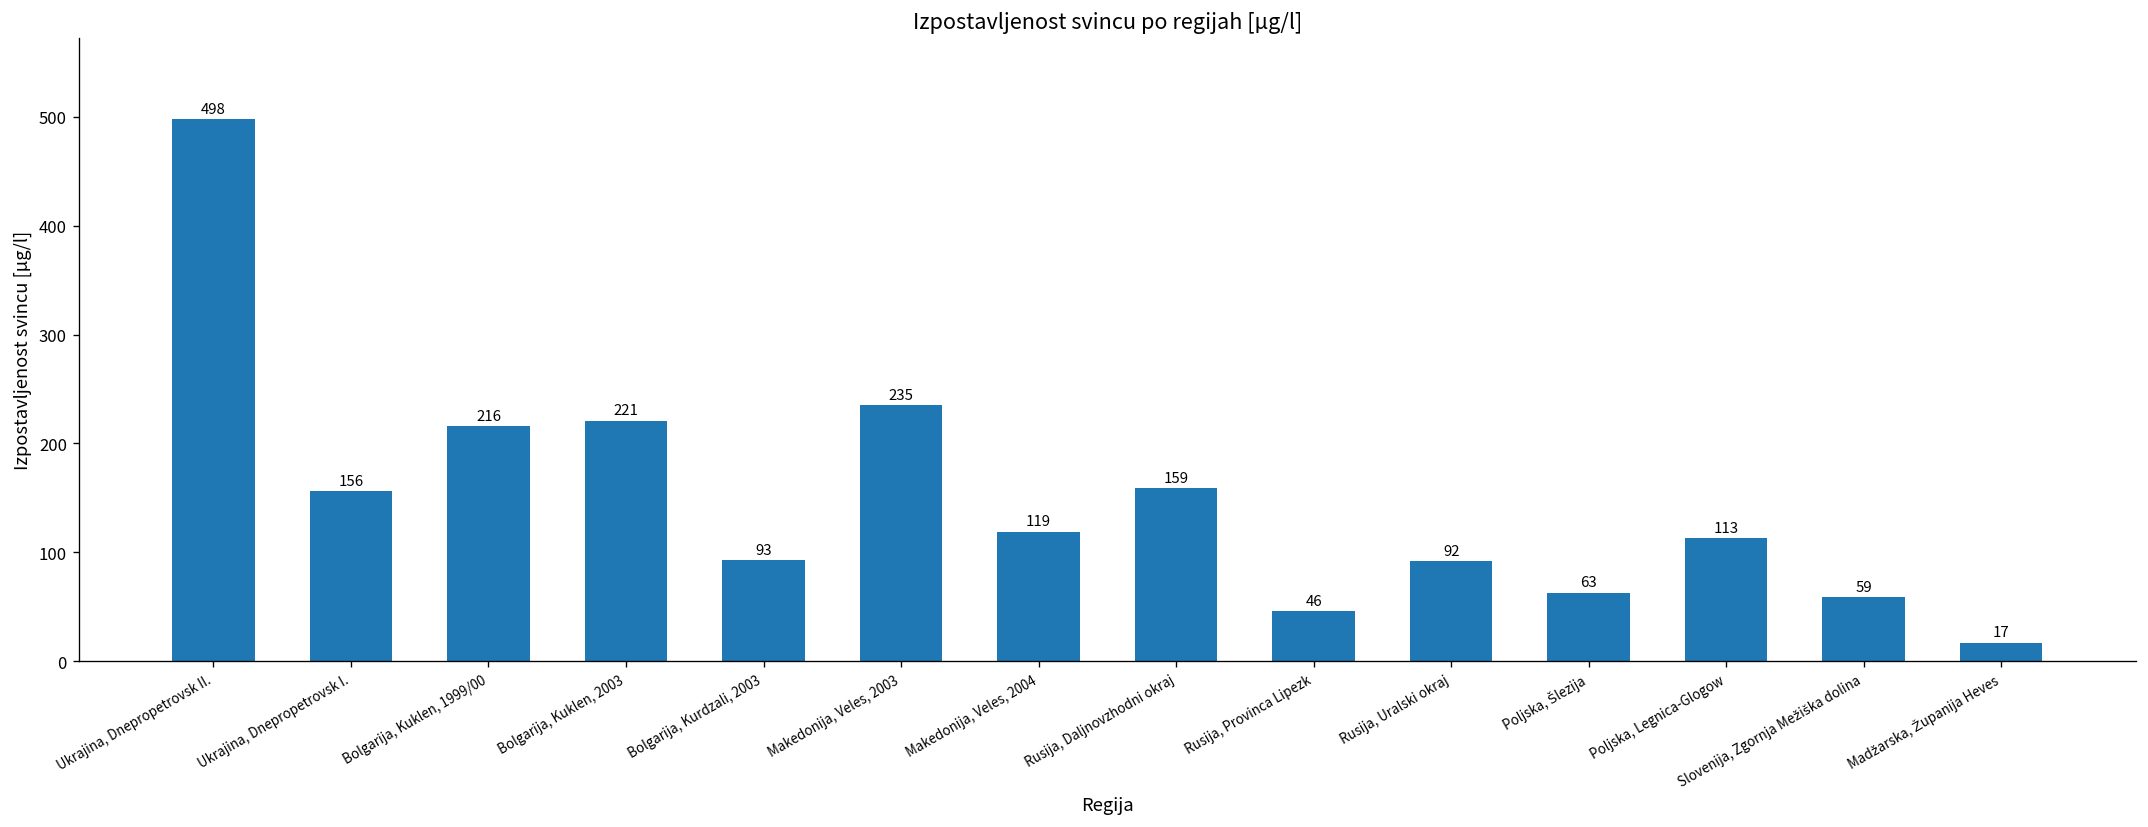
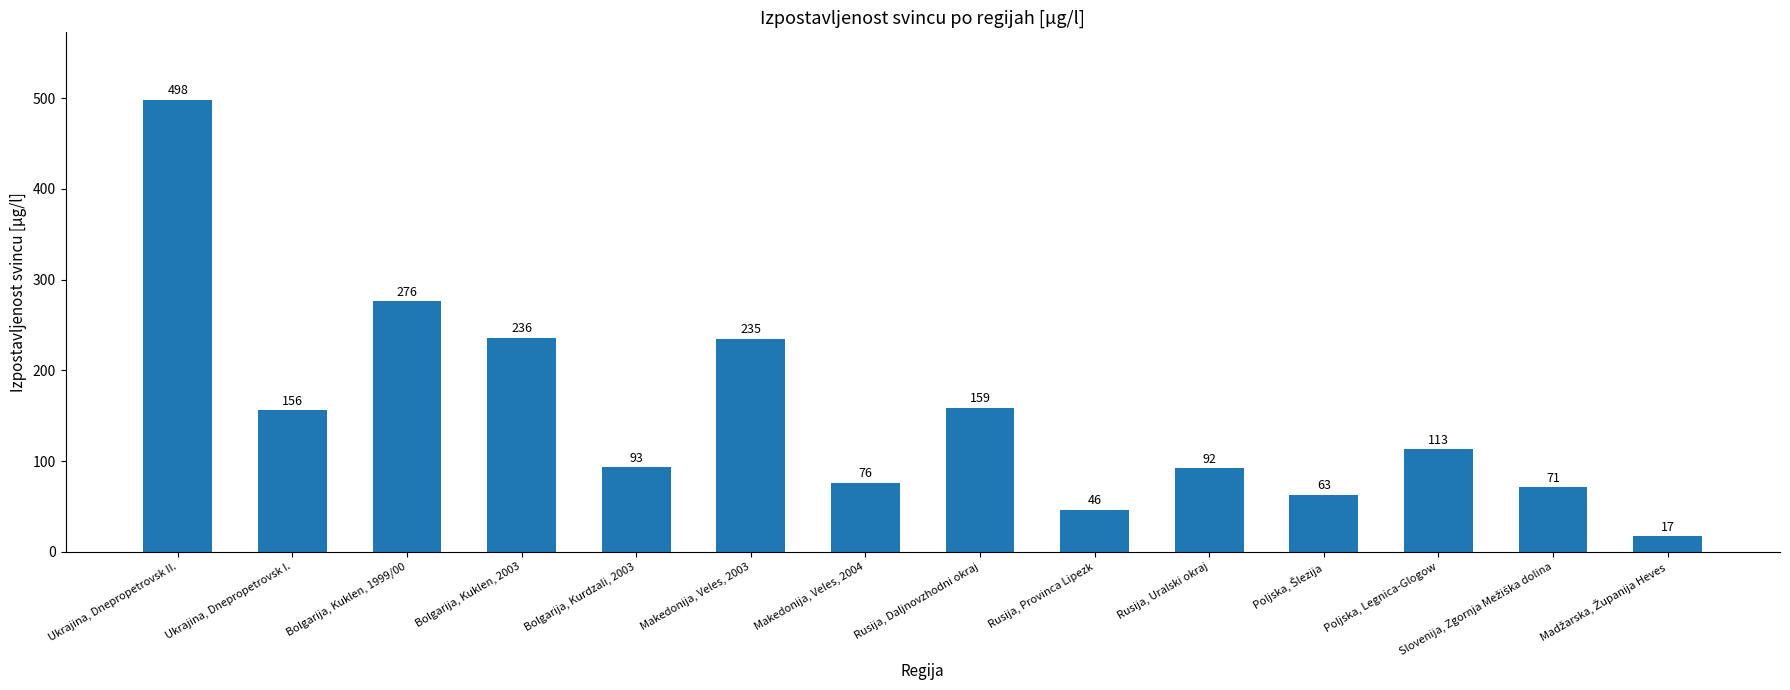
Bolgarija, Kuklen, 1999/00: 216 -> 276
Bolgarija, Kuklen, 2003: 221 -> 236
Makedonija, Veles, 2004: 119 -> 76
Slovenija, Zgornja Mežiška dolina: 59 -> 71
